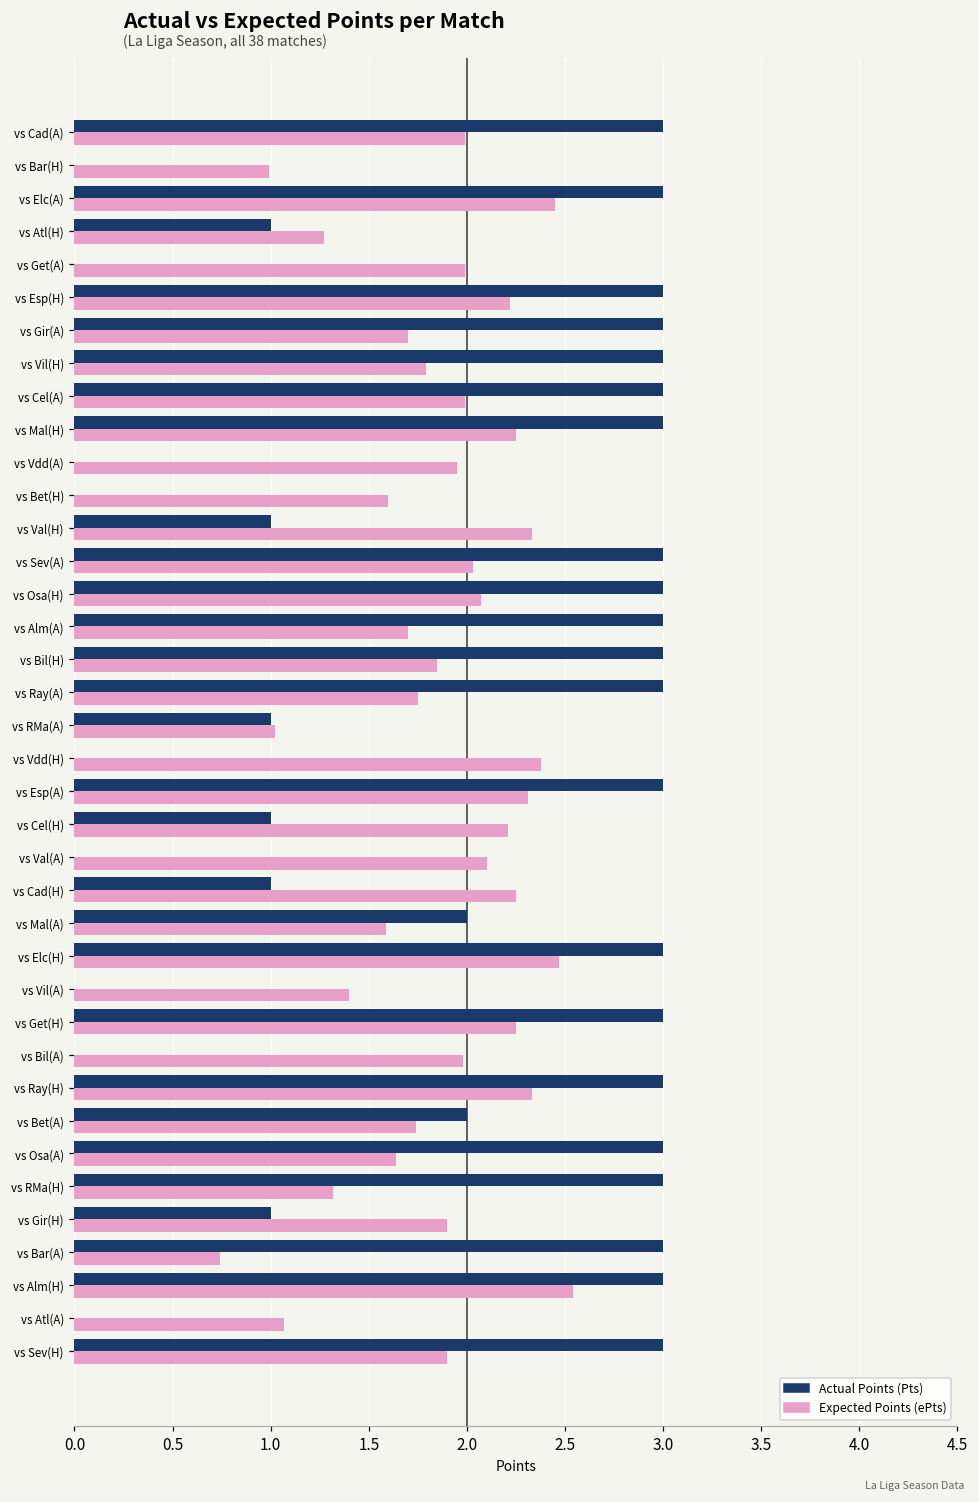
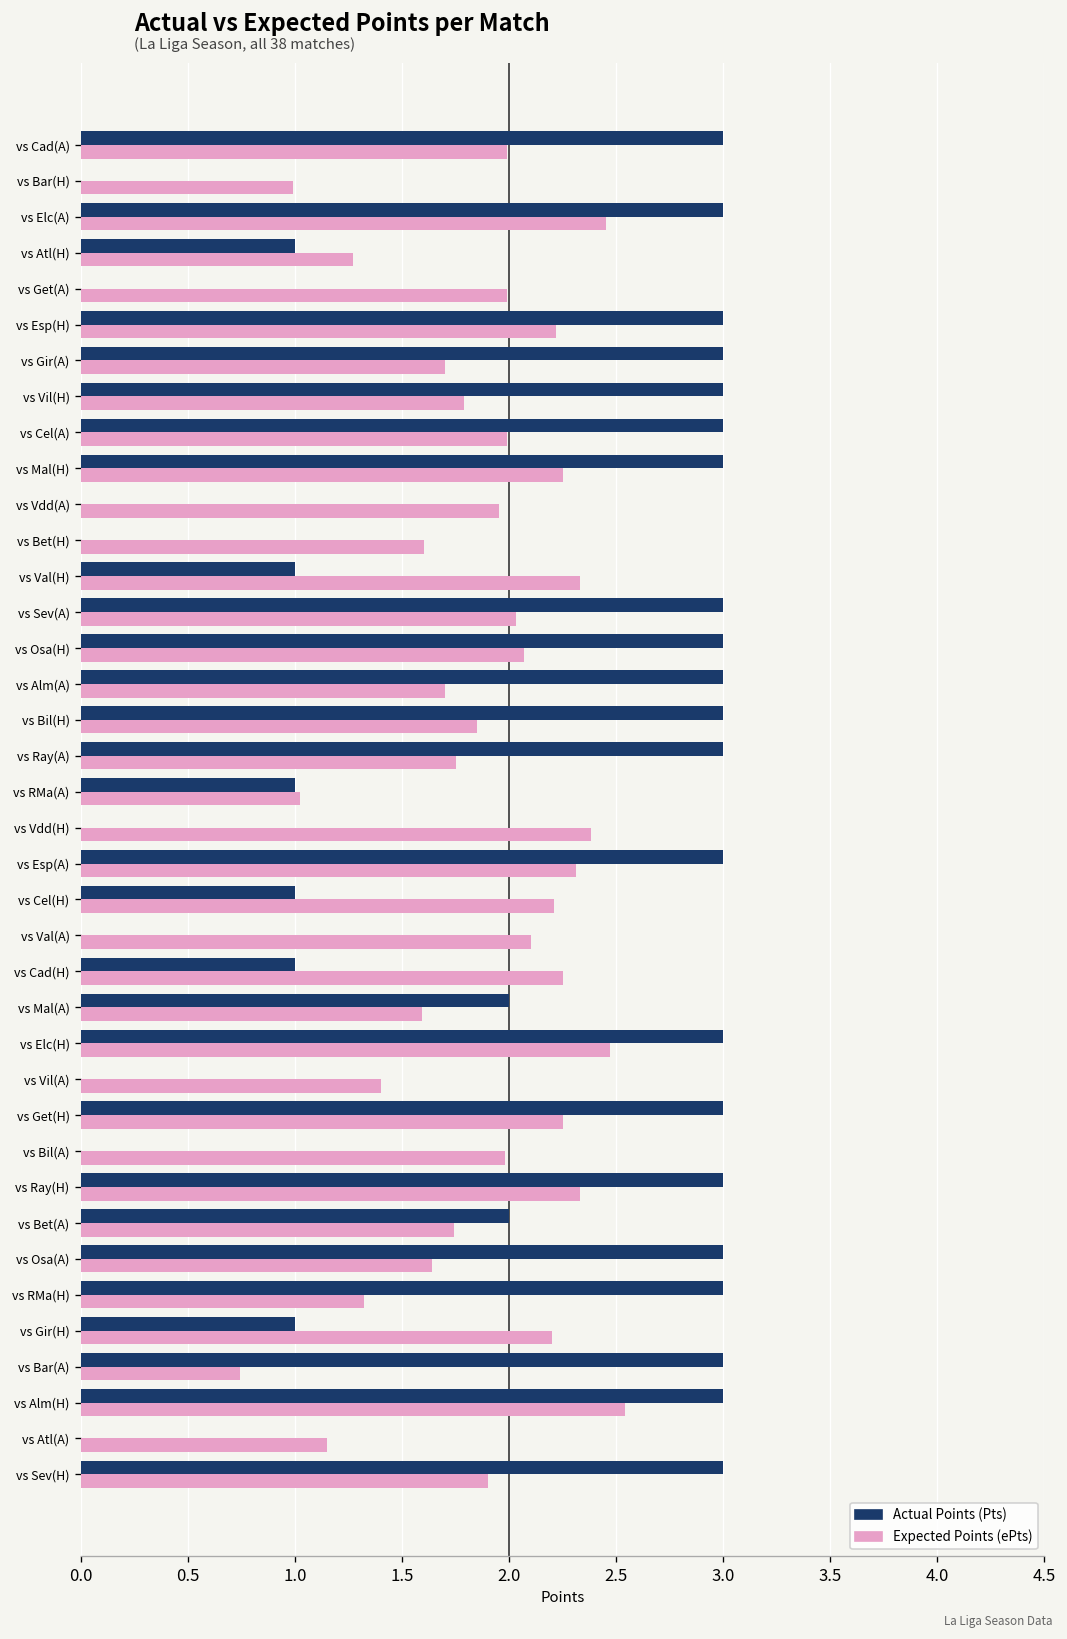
Expected Points (ePts), vs Gir(H): 1.9 -> 2.2
Expected Points (ePts), vs Atl(A): 1.07 -> 1.15
